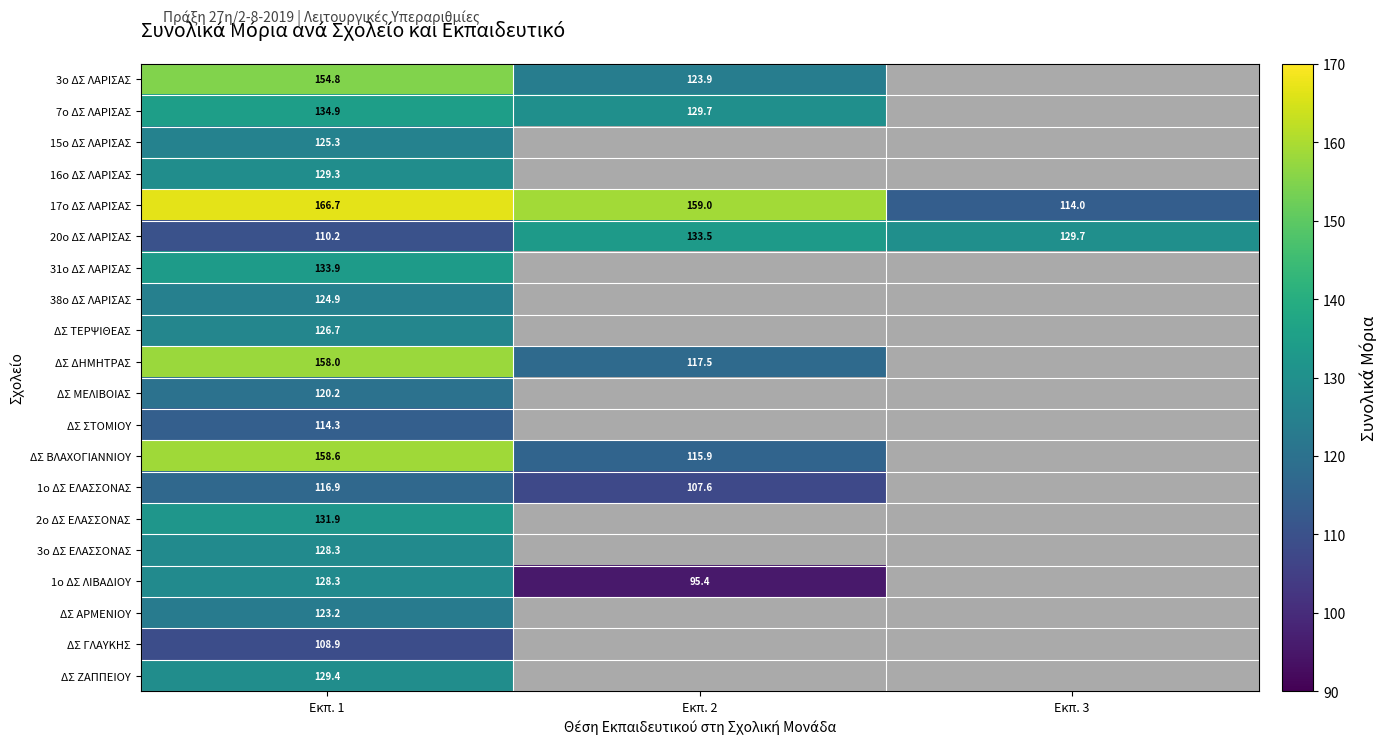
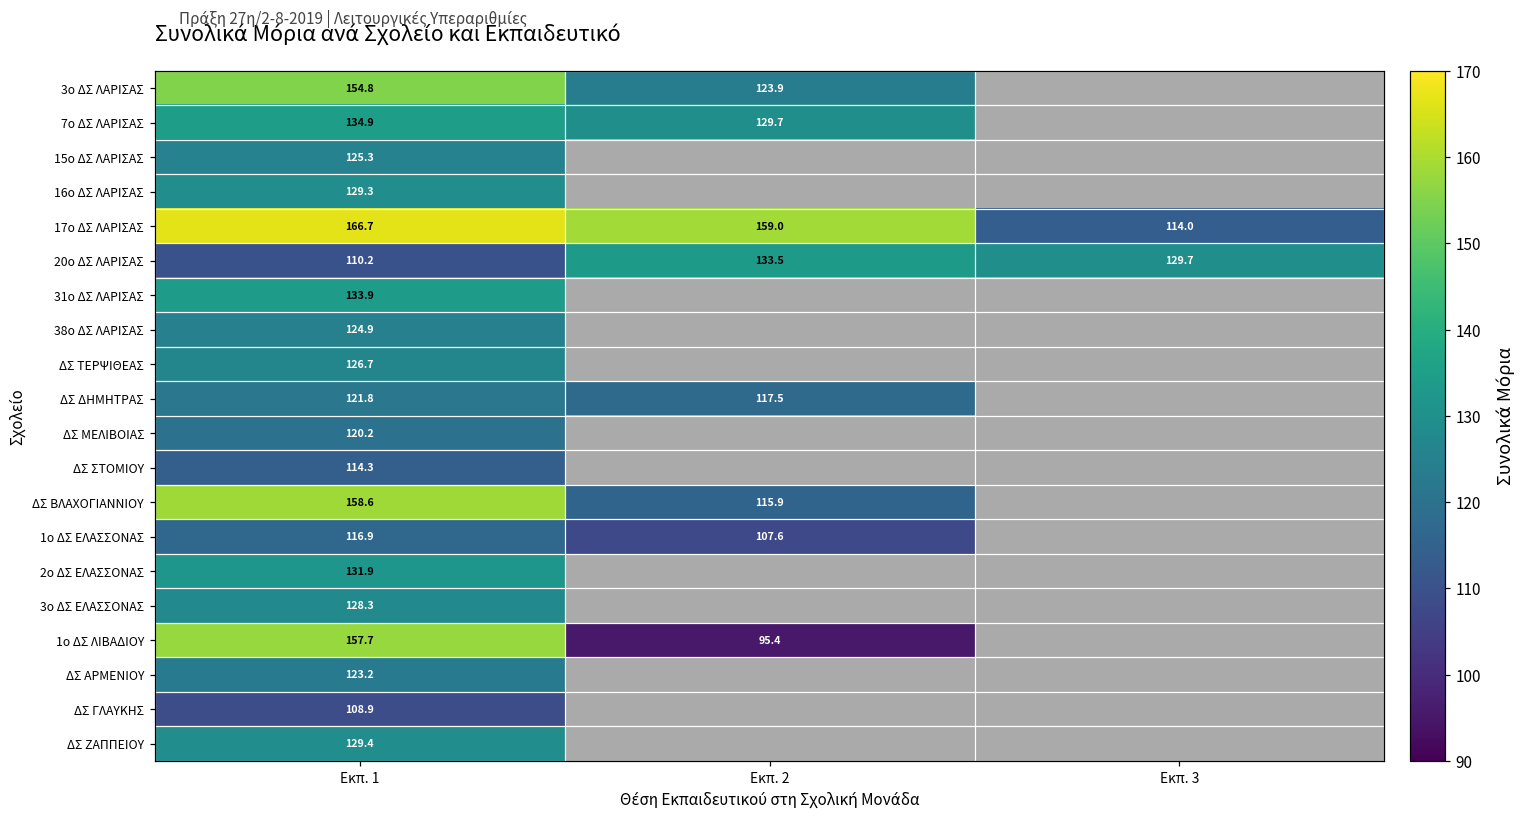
ΔΣ ΔΗΜΗΤΡΑΣ, Εκπ. 1: 158.0 -> 121.8
1ο ΔΣ ΛΙΒΑΔΙΟΥ, Εκπ. 1: 128.3 -> 157.7
